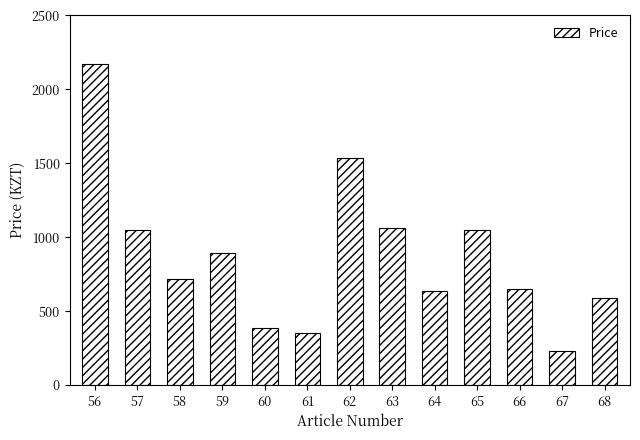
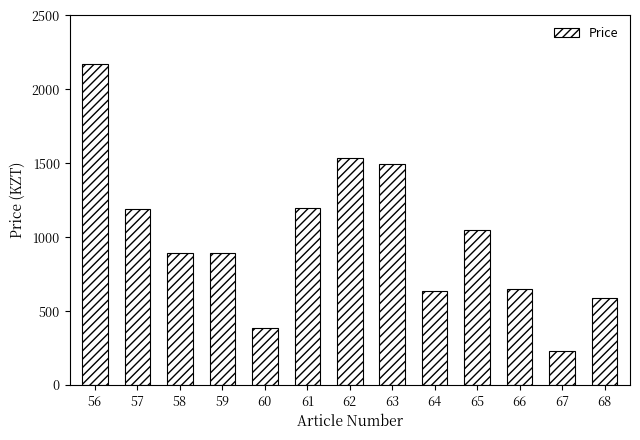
57: 1050 -> 1190
58: 720 -> 890
61: 350 -> 1200
63: 1060 -> 1490
